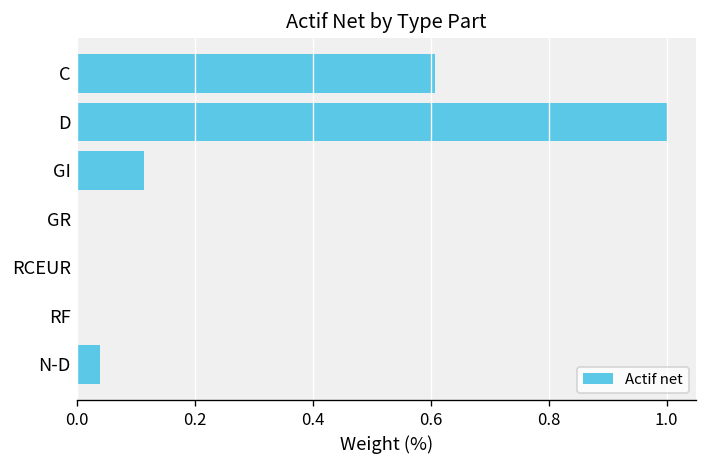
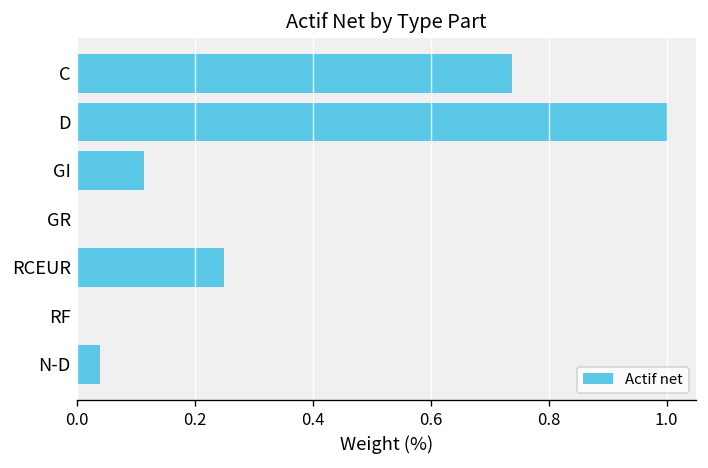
C: 0.61 -> 0.74
RCEUR: 0.00 -> 0.25
